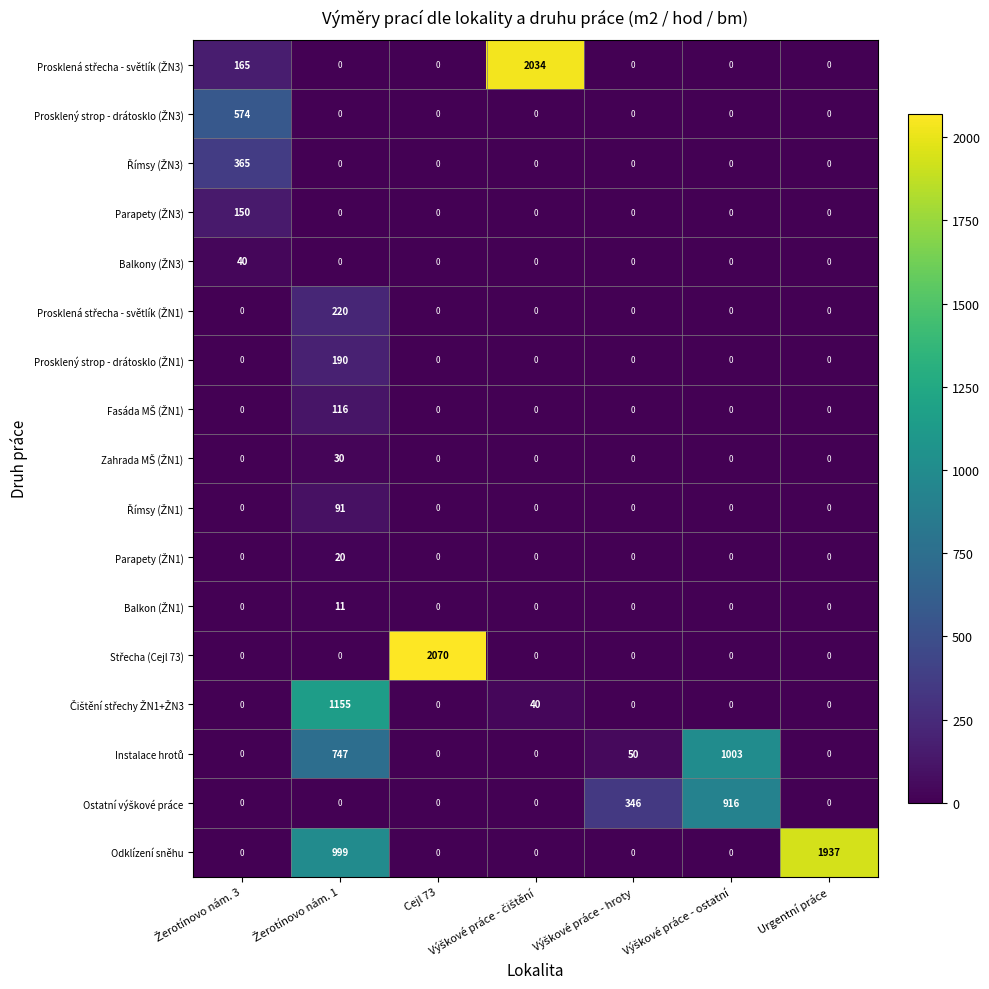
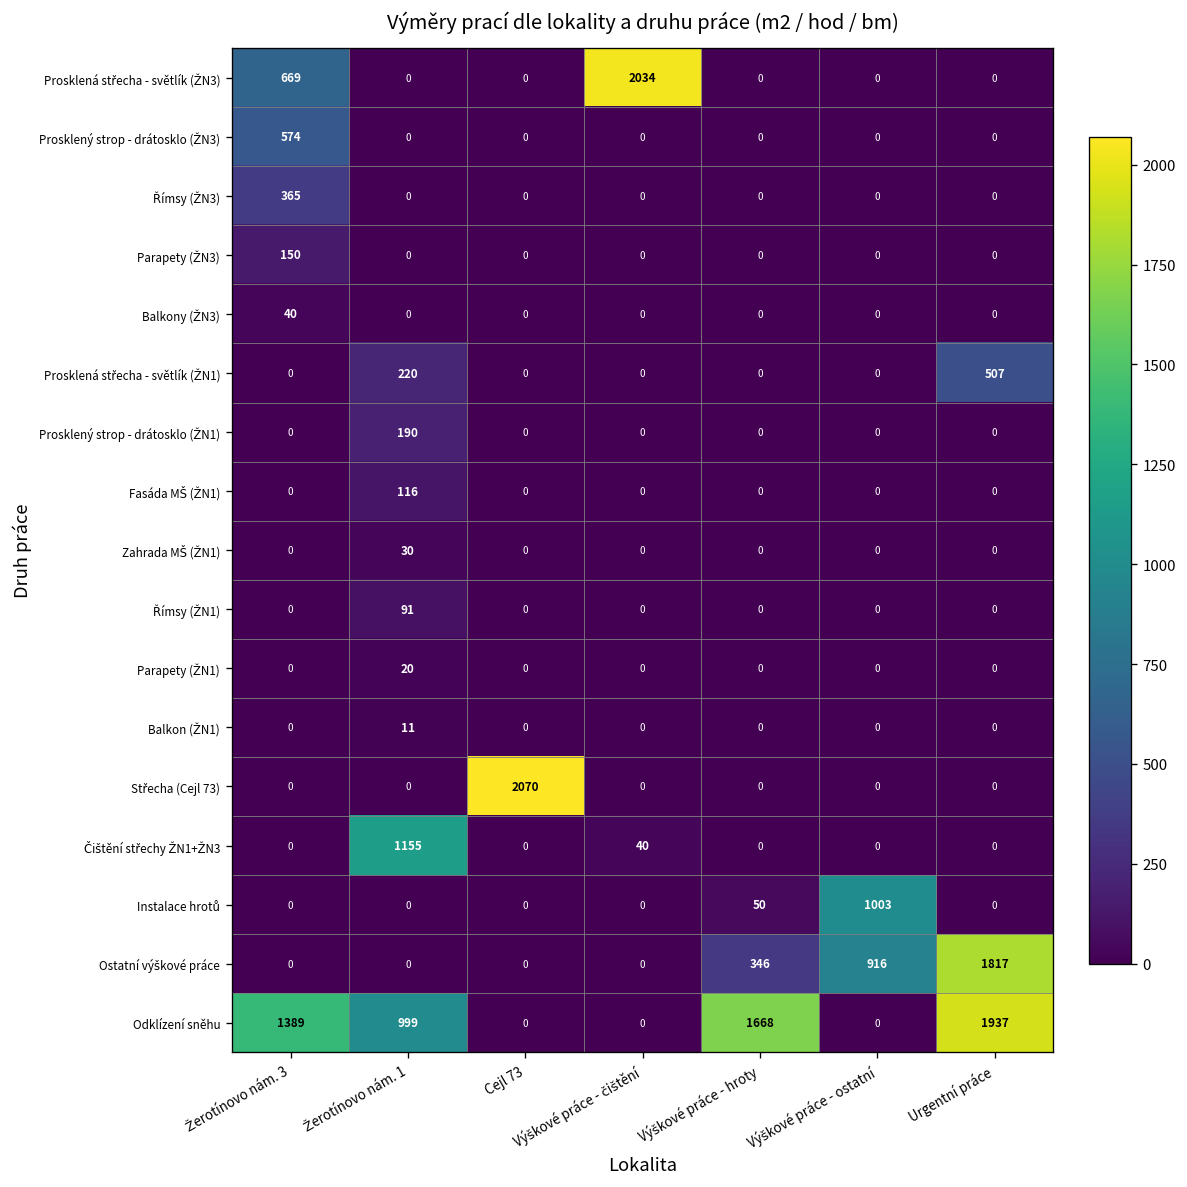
Prosklená střecha - světlík (ŽN3), Žerotínovo nám. 3: 165 -> 669
Prosklená střecha - světlík (ŽN1), Urgentní práce: 0 -> 507
Instalace hrotů, Žerotínovo nám. 1: 747 -> 0
Ostatní výškové práce, Urgentní práce: 0 -> 1817
Odklízení sněhu, Žerotínovo nám. 3: 0 -> 1389
Odklízení sněhu, Výškové práce - hroty: 0 -> 1668
